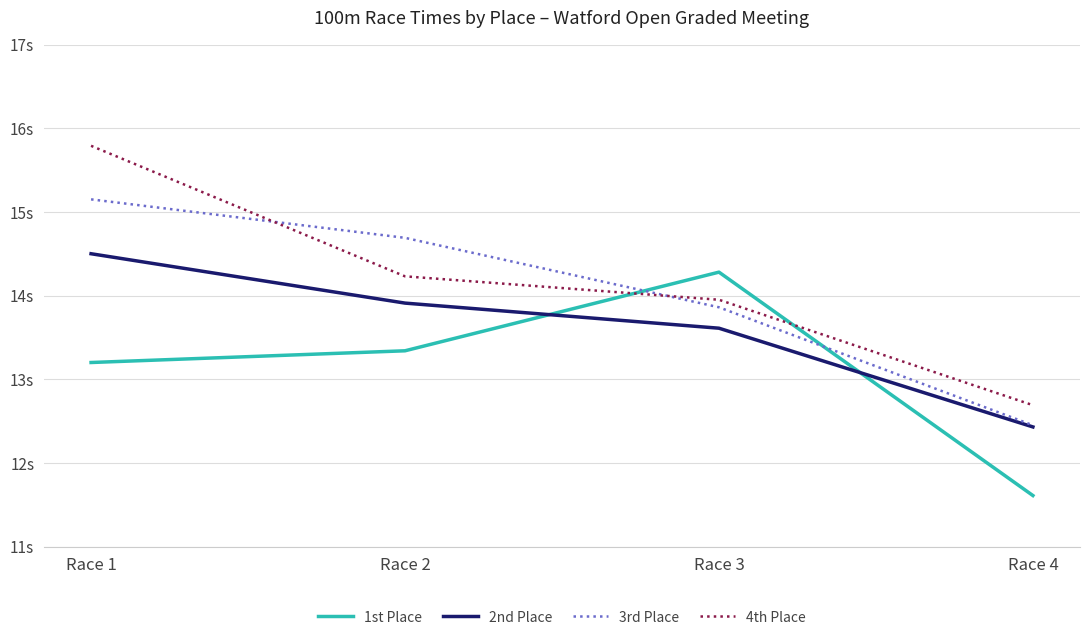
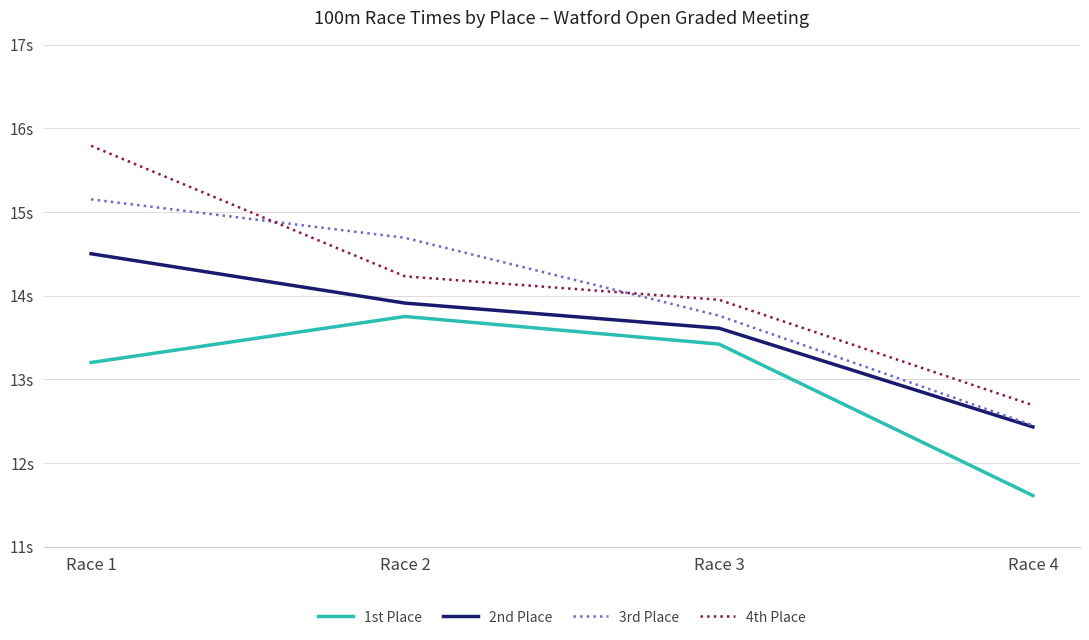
1st Place, Race 2: 13.3s -> 13.8s
1st Place, Race 3: 14.3s -> 13.4s
3rd Place, Race 3: 13.9s -> 13.8s
